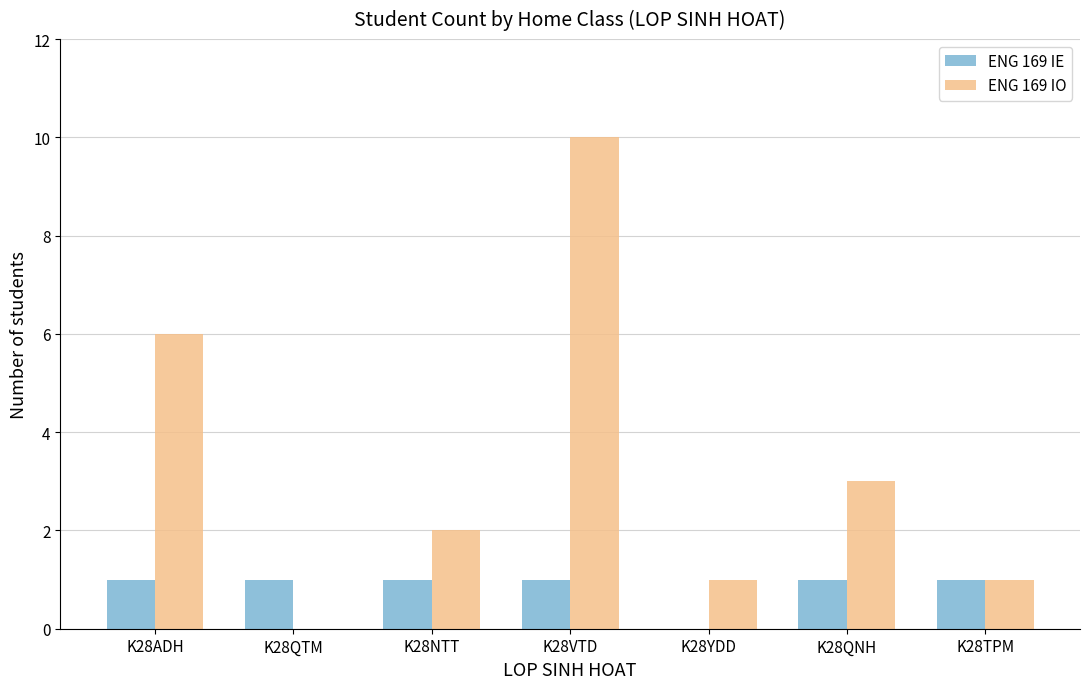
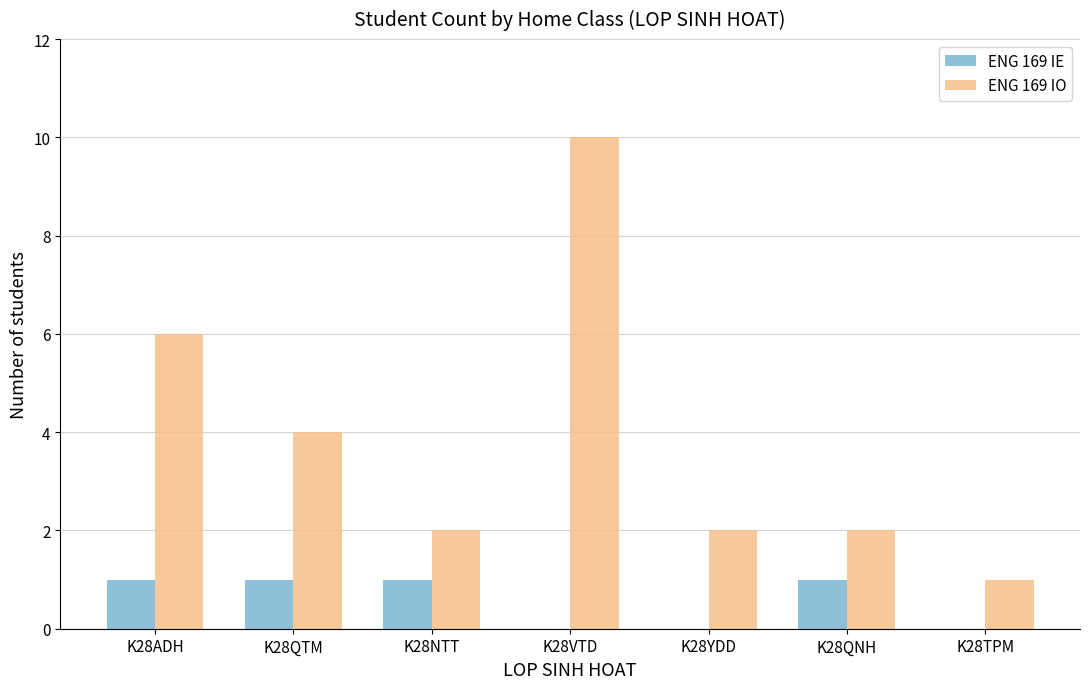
ENG 169 IO, K28QTM: 0 -> 4
ENG 169 IE, K28VTD: 1 -> 0
ENG 169 IO, K28YDD: 1 -> 2
ENG 169 IO, K28QNH: 3 -> 2
ENG 169 IE, K28TPM: 1 -> 0
